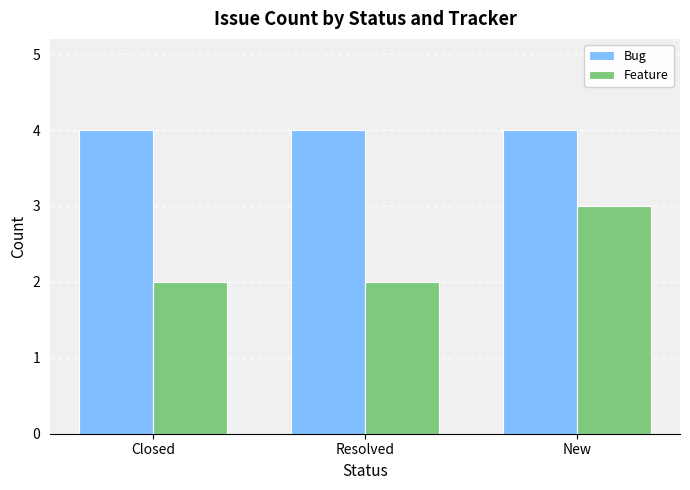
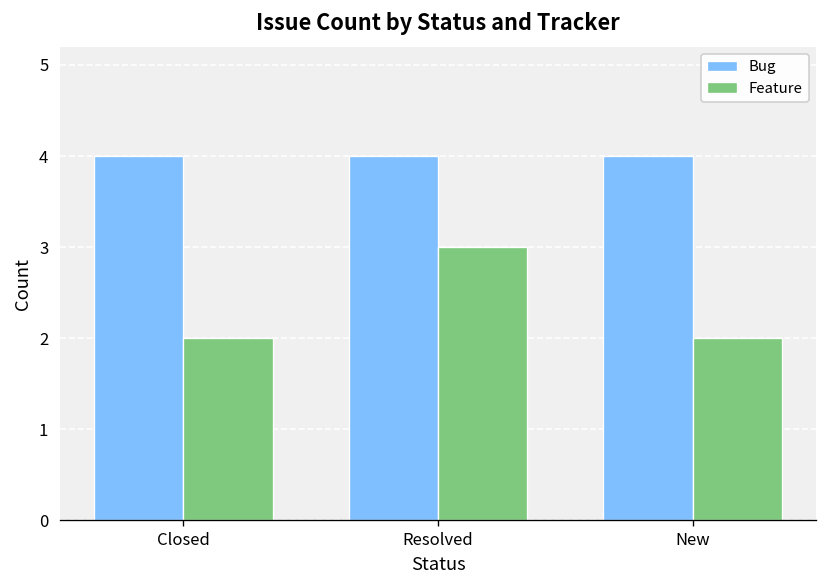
Feature, Resolved: 2 -> 3
Feature, New: 3 -> 2
